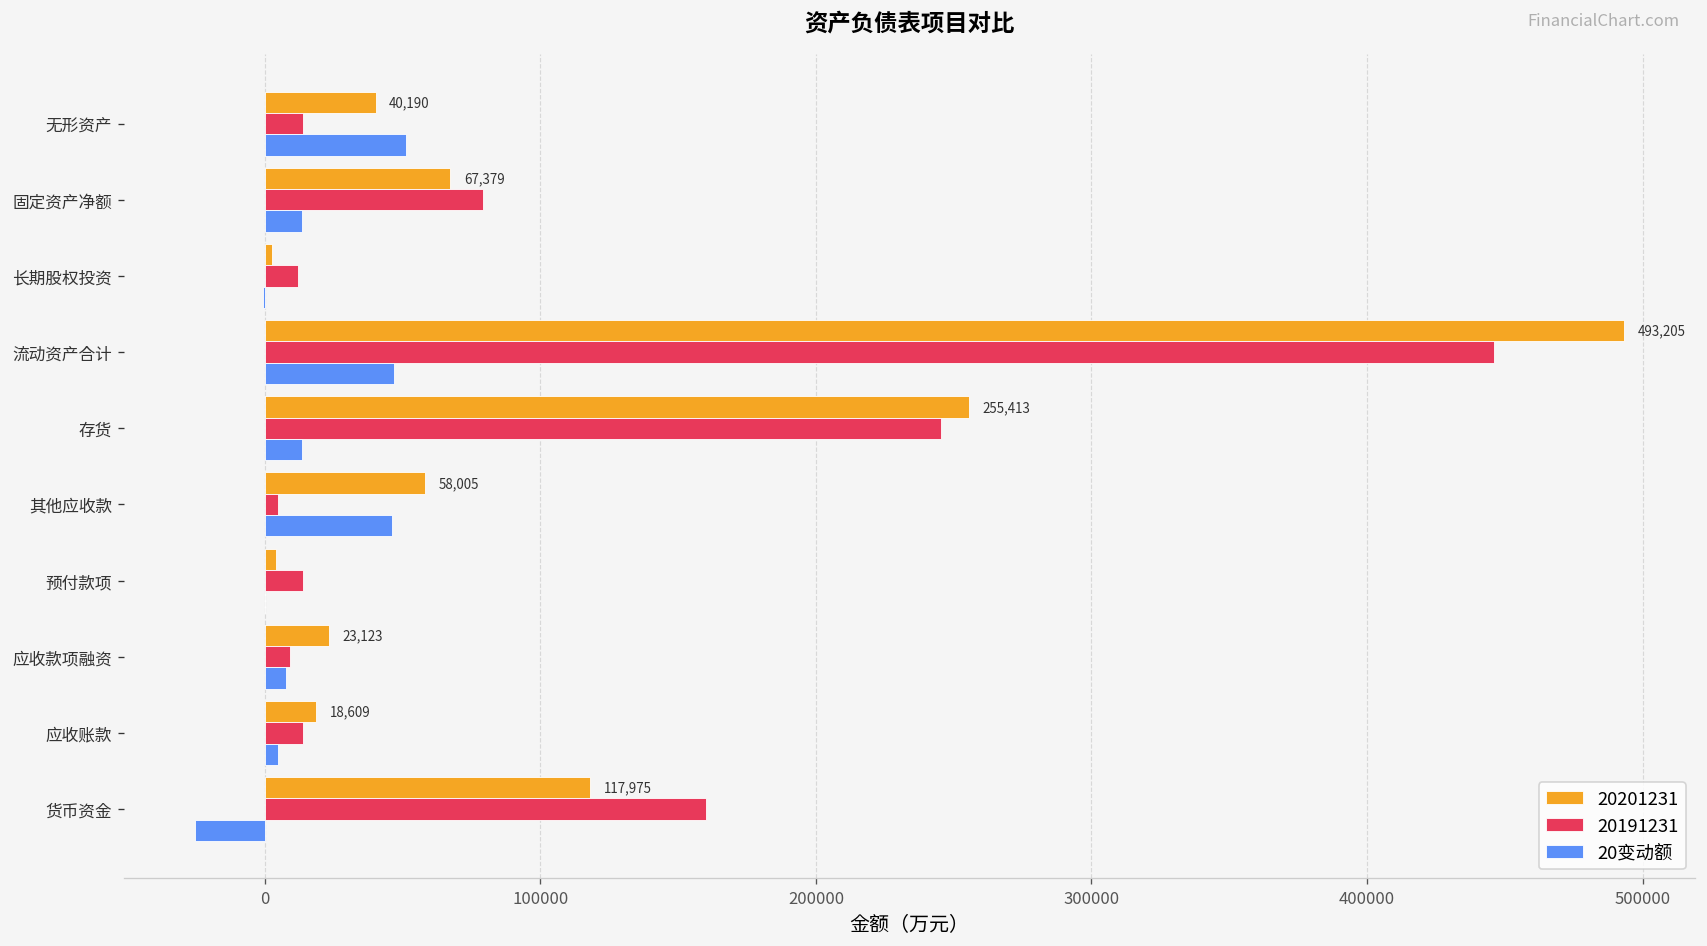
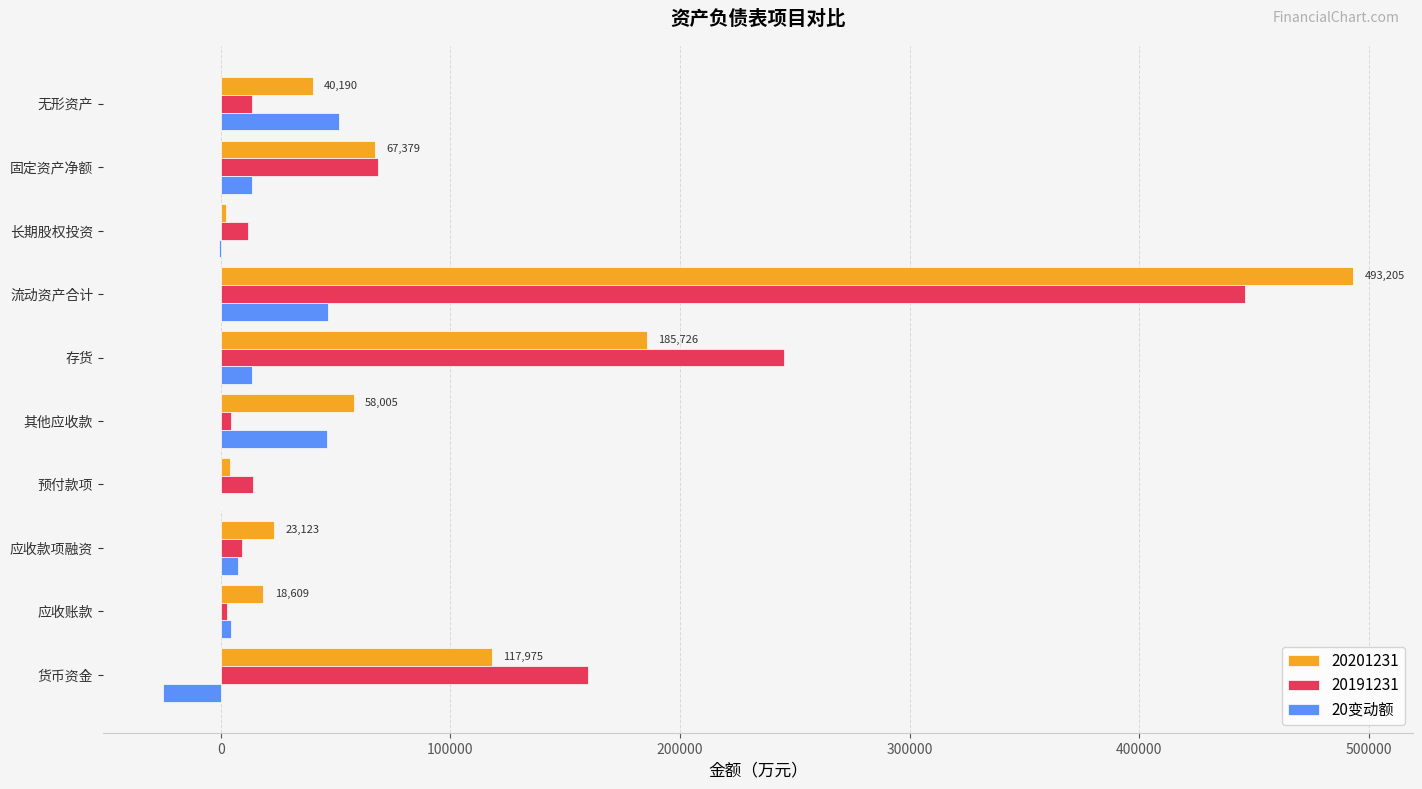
20191231, 固定资产净额: 79000 -> 69000
20201231, 存货: 255,413 -> 185,726
20191231, 应收账款: 14000 -> 3000
